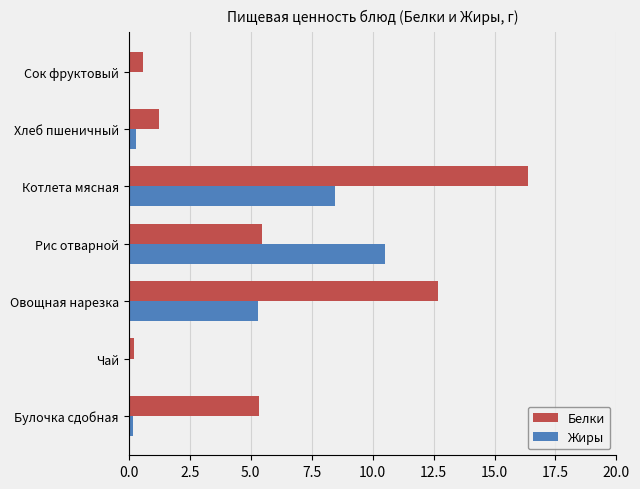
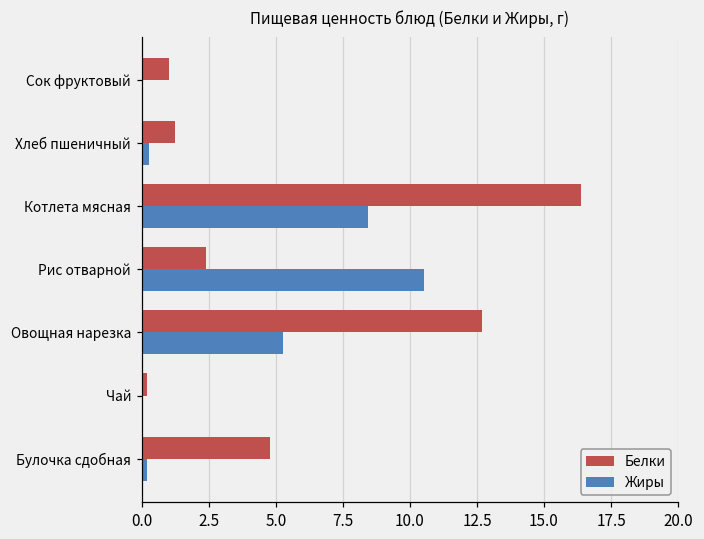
Белки, Сок фруктовый: 0.6 -> 1.0
Белки, Рис отварной: 5.5 -> 2.4
Белки, Булочка сдобная: 5.3 -> 4.8
